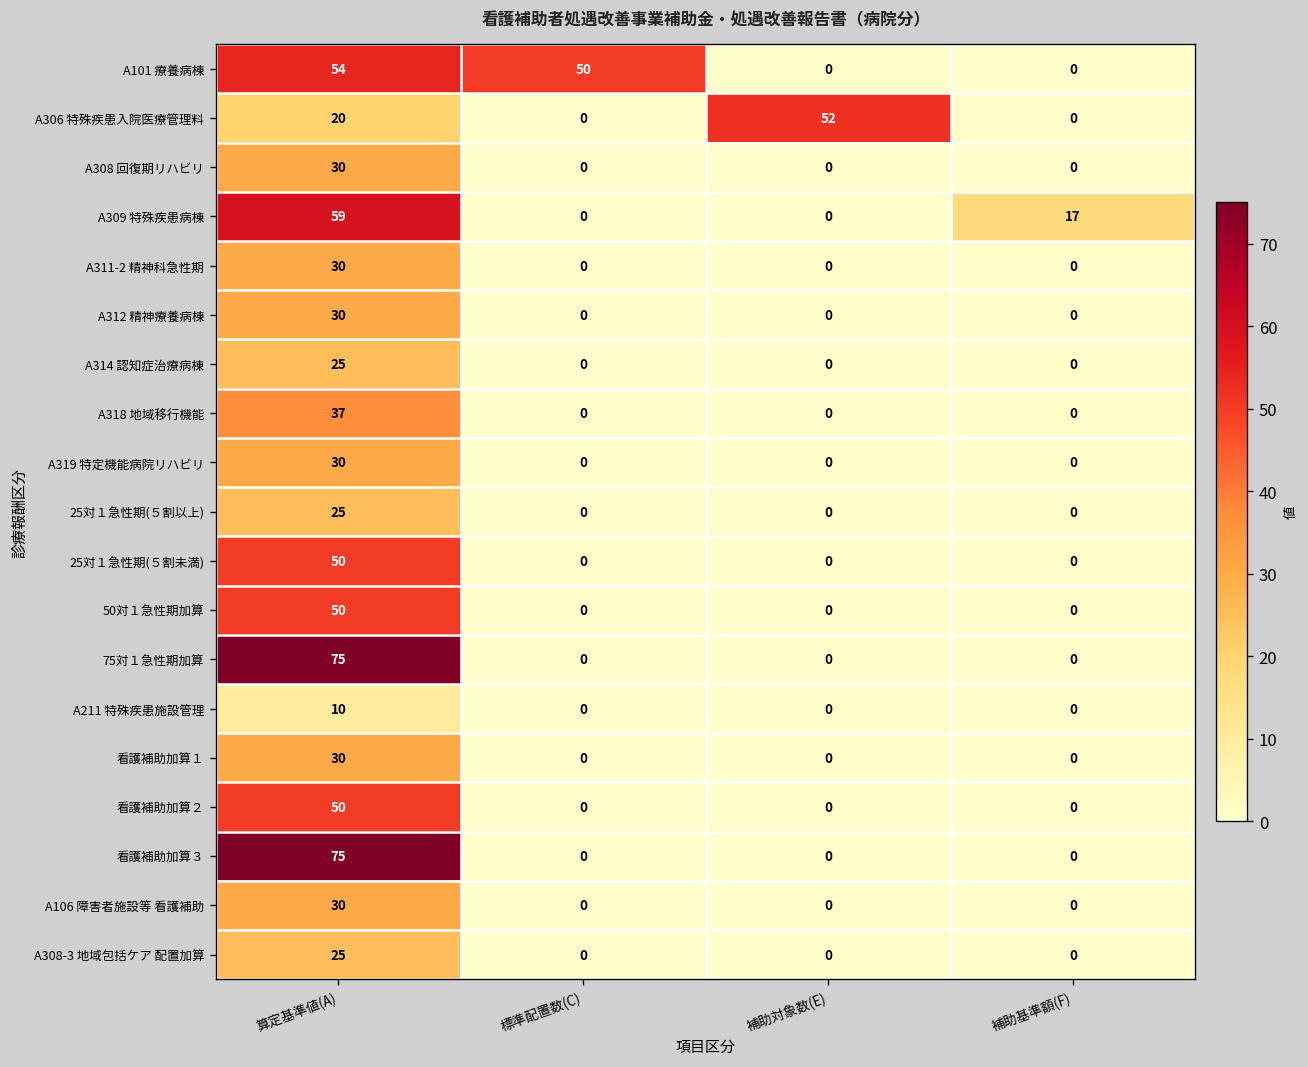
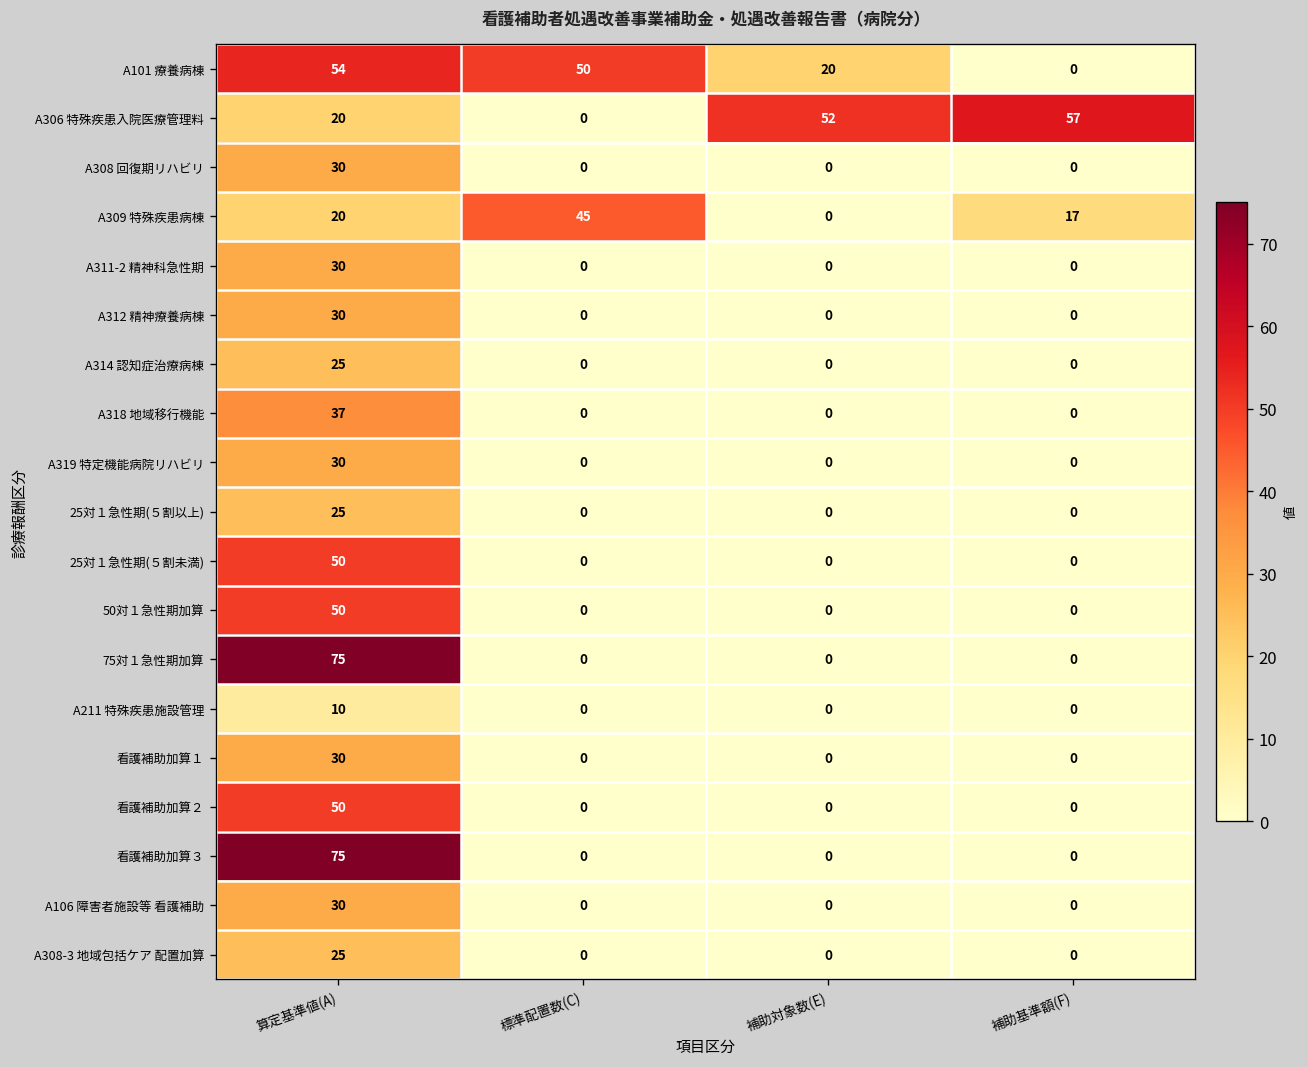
A101 療養病棟, 補助対象数(E): 0 -> 20
A306 特殊疾患入院医療管理料, 補助基準額(F): 0 -> 57
A309 特殊疾患病棟, 算定基準値(A): 59 -> 20
A309 特殊疾患病棟, 標準配置数(C): 0 -> 45
